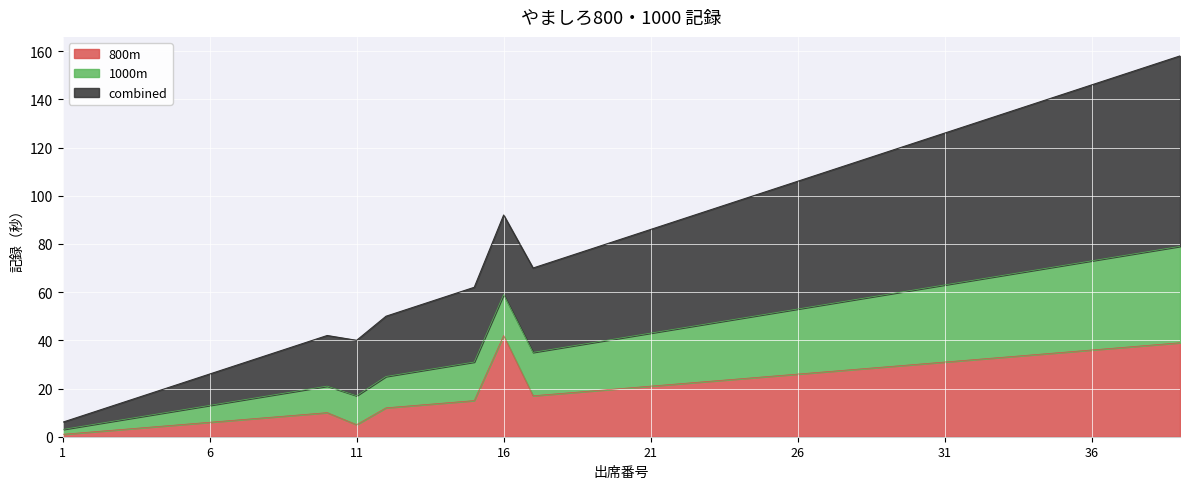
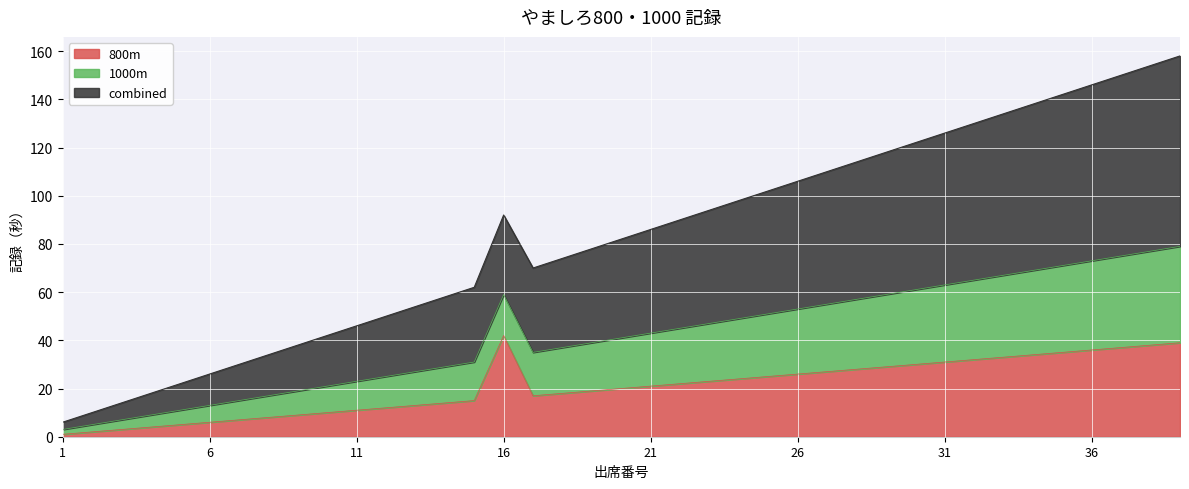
800m, 11: 5 -> 11
